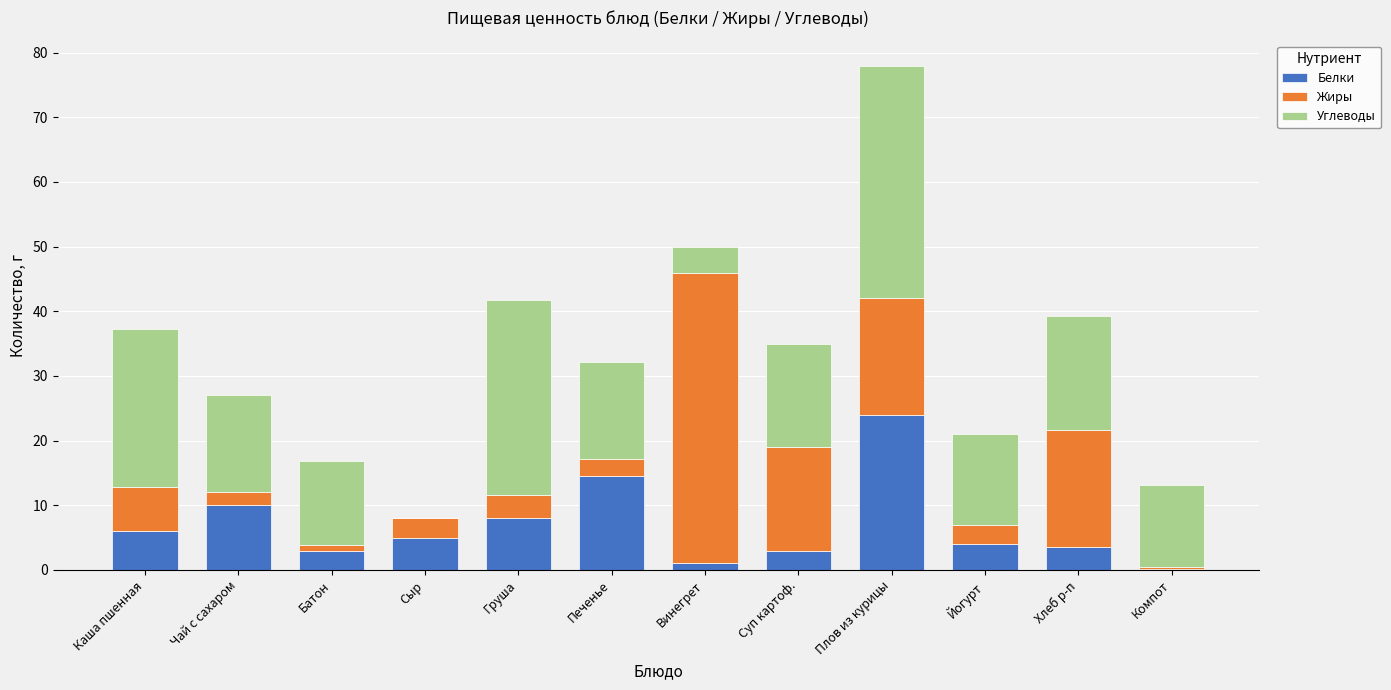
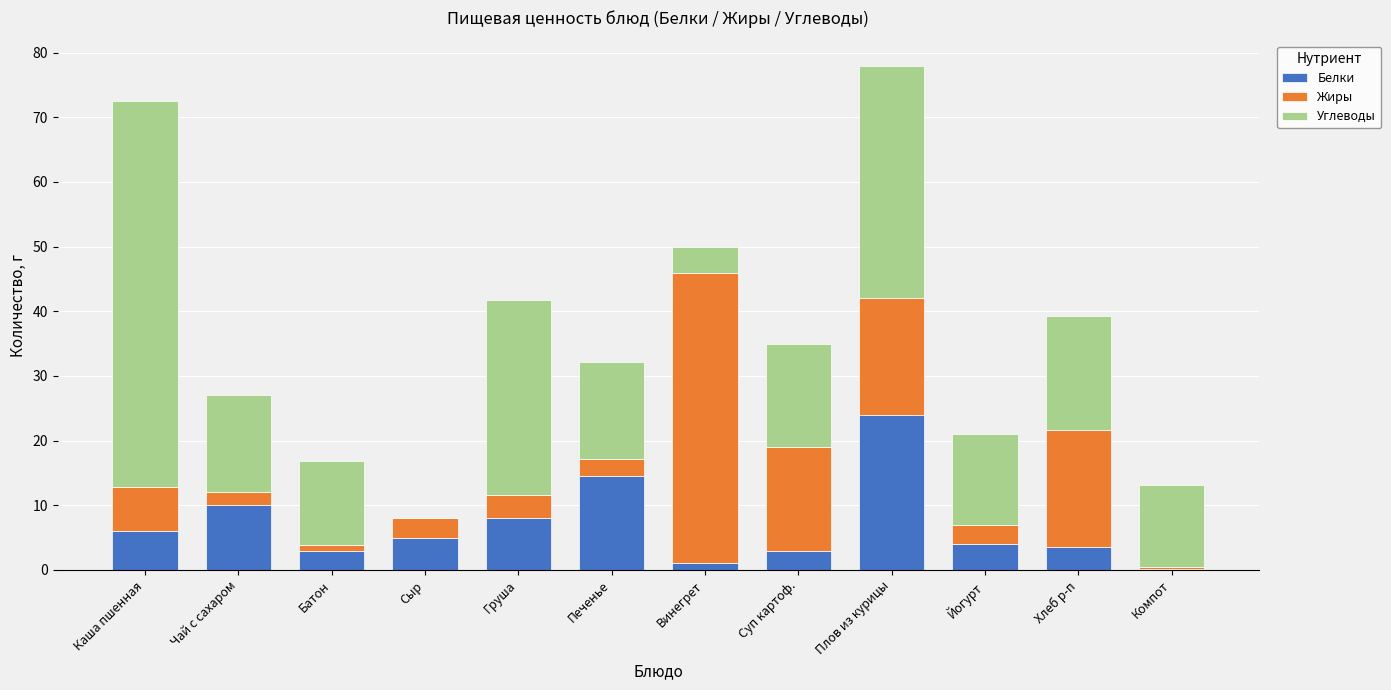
Углеводы, Каша пшенная: 24 -> 60
